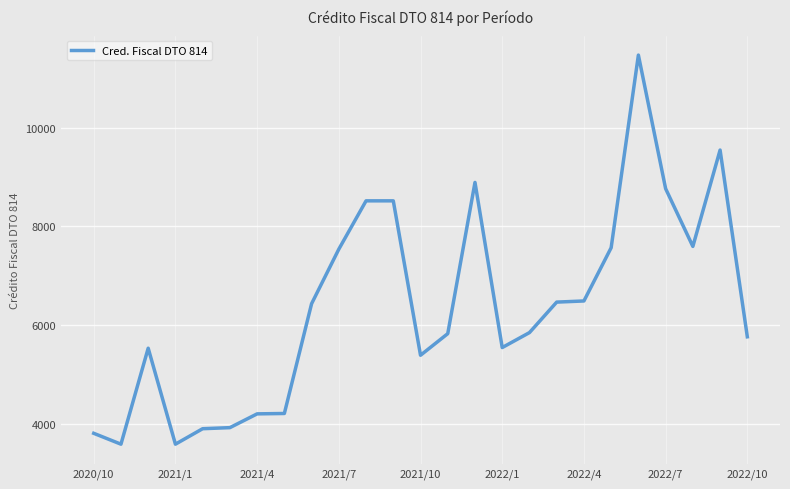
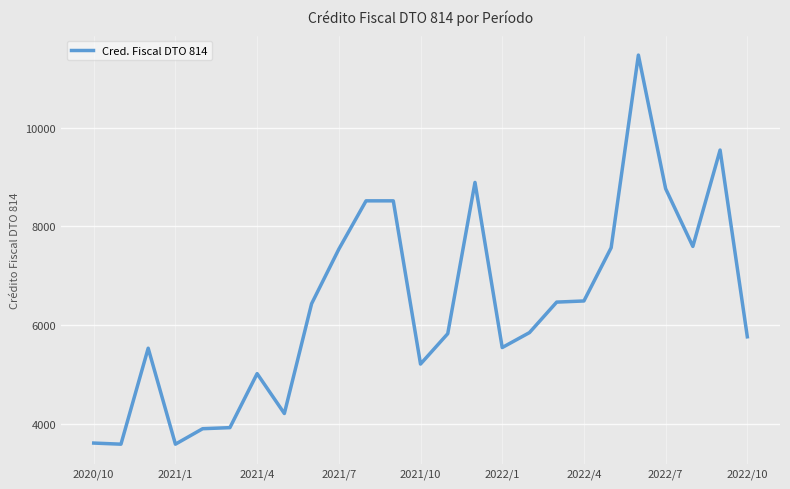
2020/10: 3800 -> 3600
2021/4: 4200 -> 5000
2021/10: 5400 -> 5200
